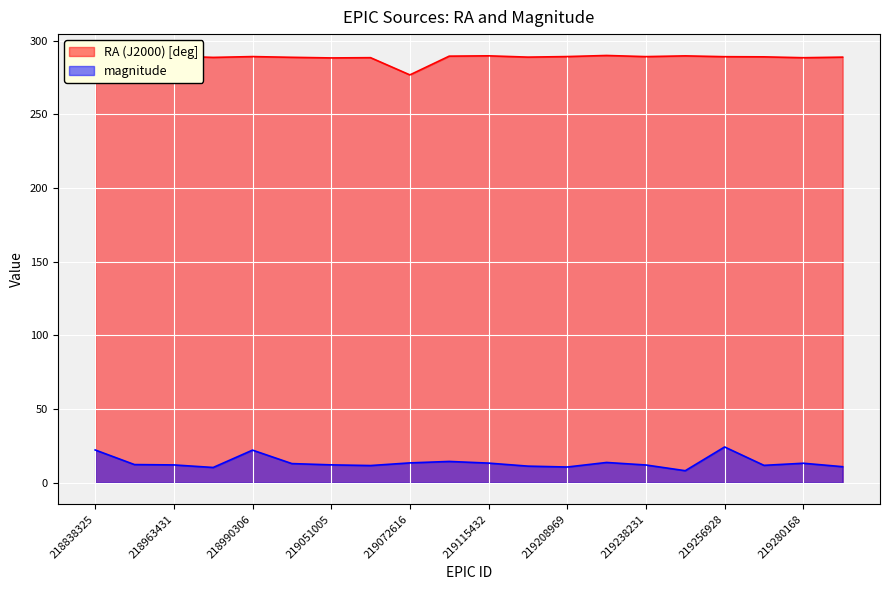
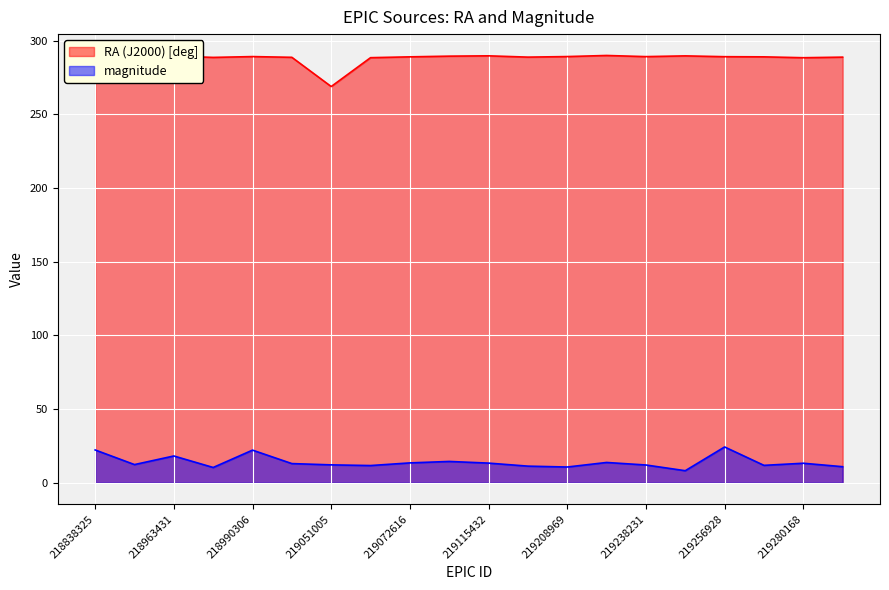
magnitude, 218963431: 12 -> 18
RA (J2000) [deg], 219051005: 288 -> 269
RA (J2000) [deg], 219072616: 277 -> 289
